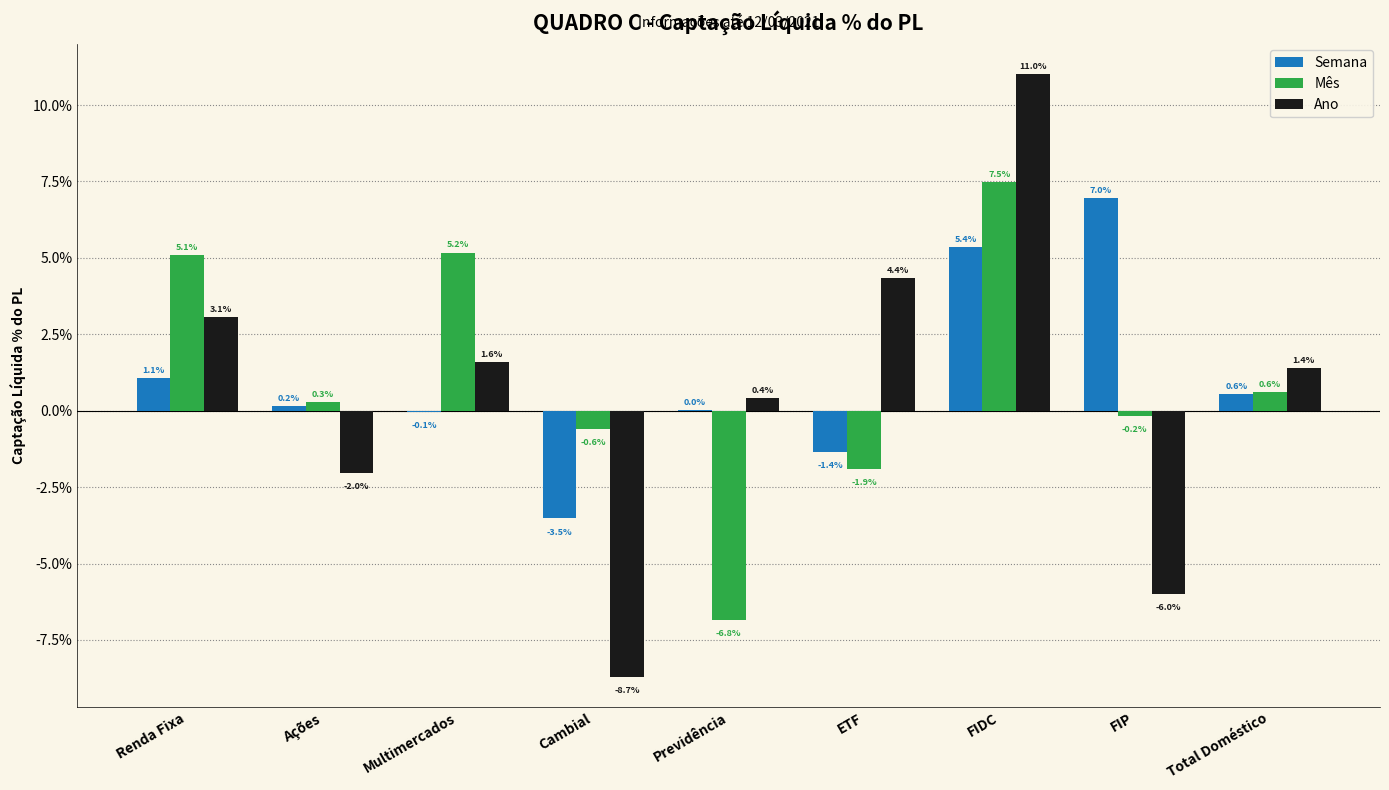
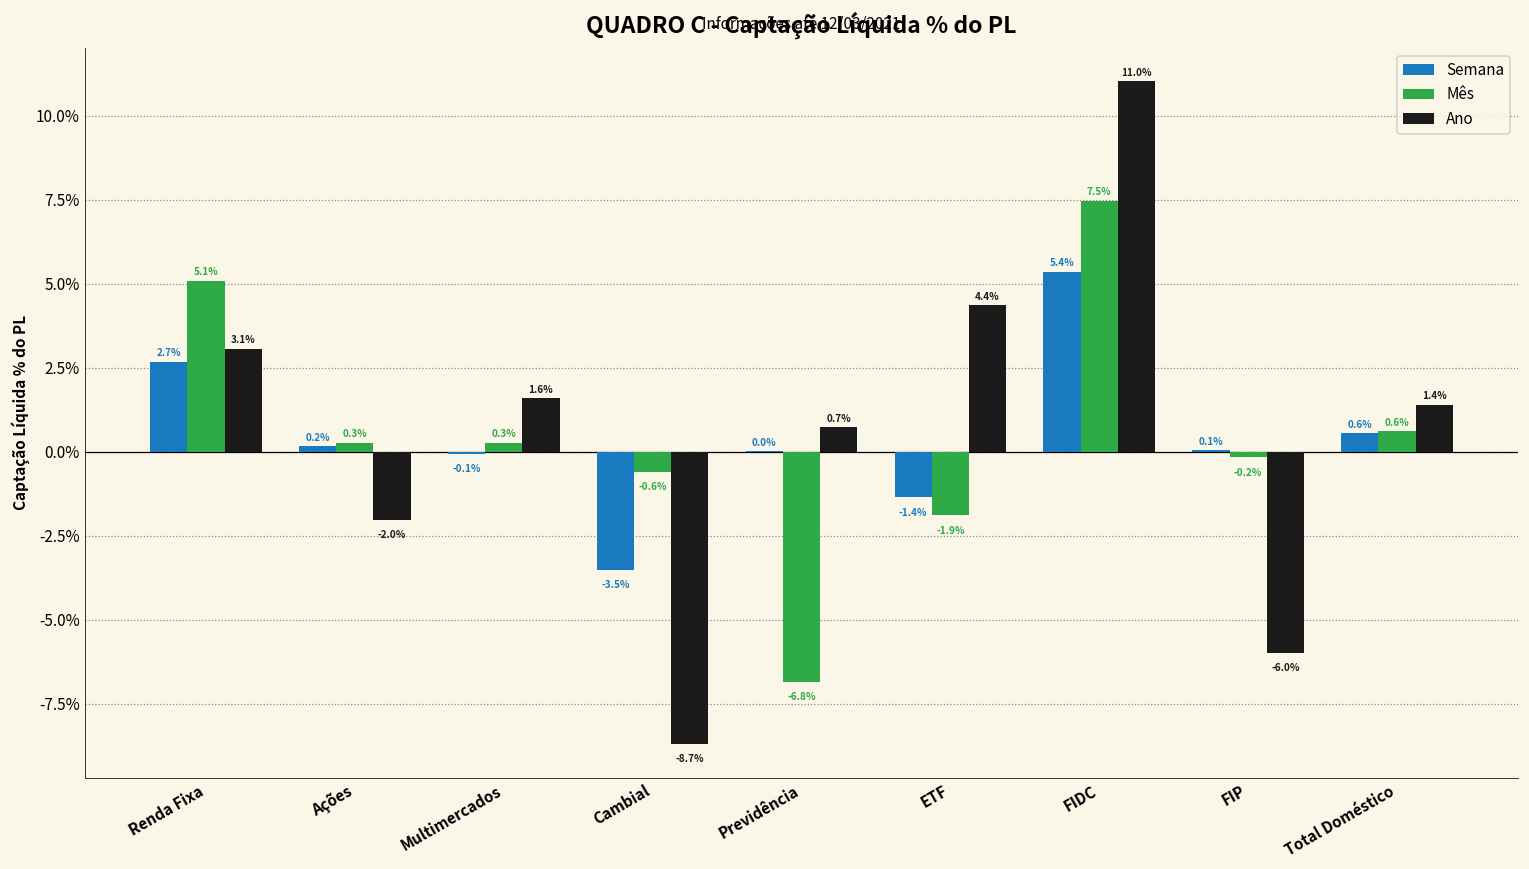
Semana, Renda Fixa: 1.1% -> 2.7%
Mês, Multimercados: 5.2% -> 0.3%
Ano, Previdência: 0.4% -> 0.7%
Semana, FIP: 7.0% -> 0.1%
